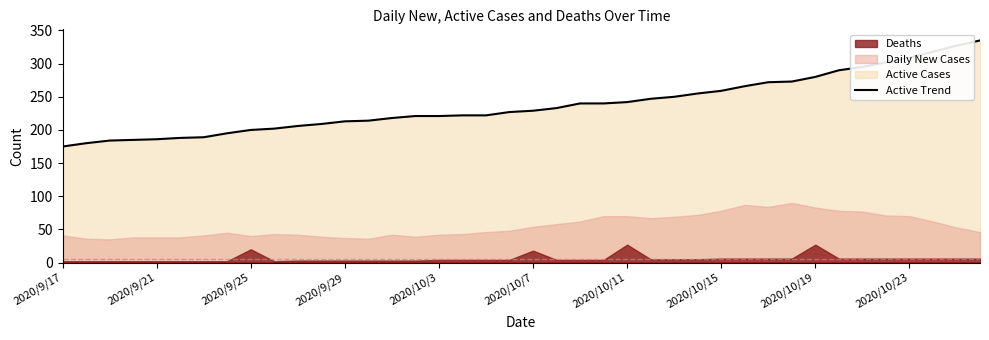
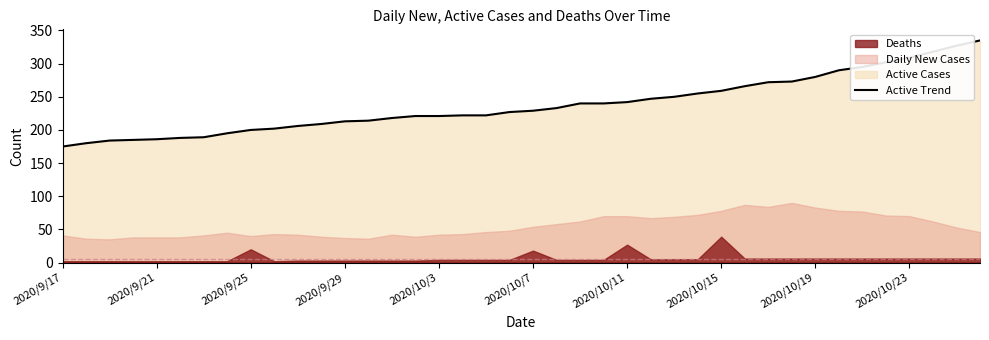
Deaths, 2020/10/15: 10 -> 40
Deaths, 2020/10/19: 30 -> 10
